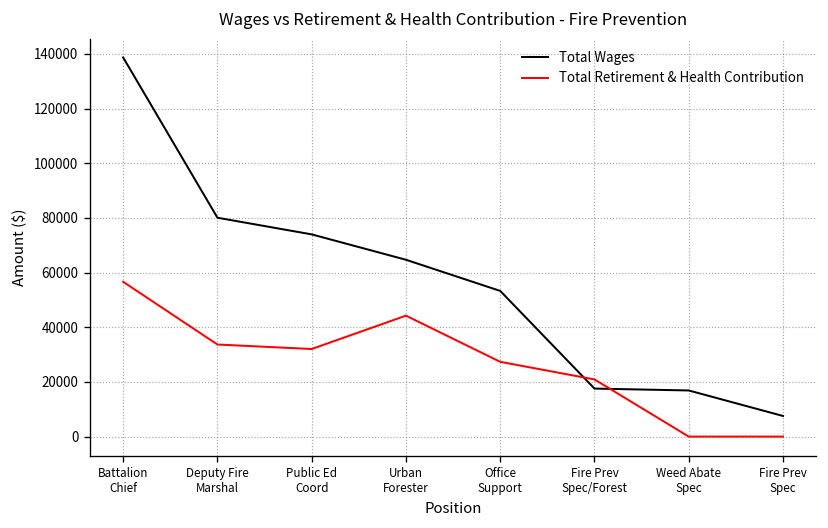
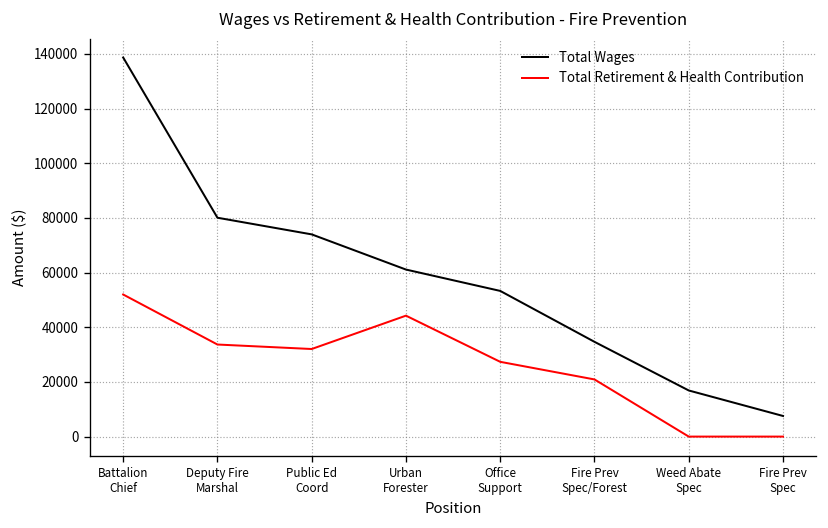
Total Retirement & Health Contribution, Battalion Chief: 57000 -> 52000
Total Wages, Urban Forester: 65000 -> 61000
Total Wages, Fire Prev Spec/Forest: 18000 -> 35000
